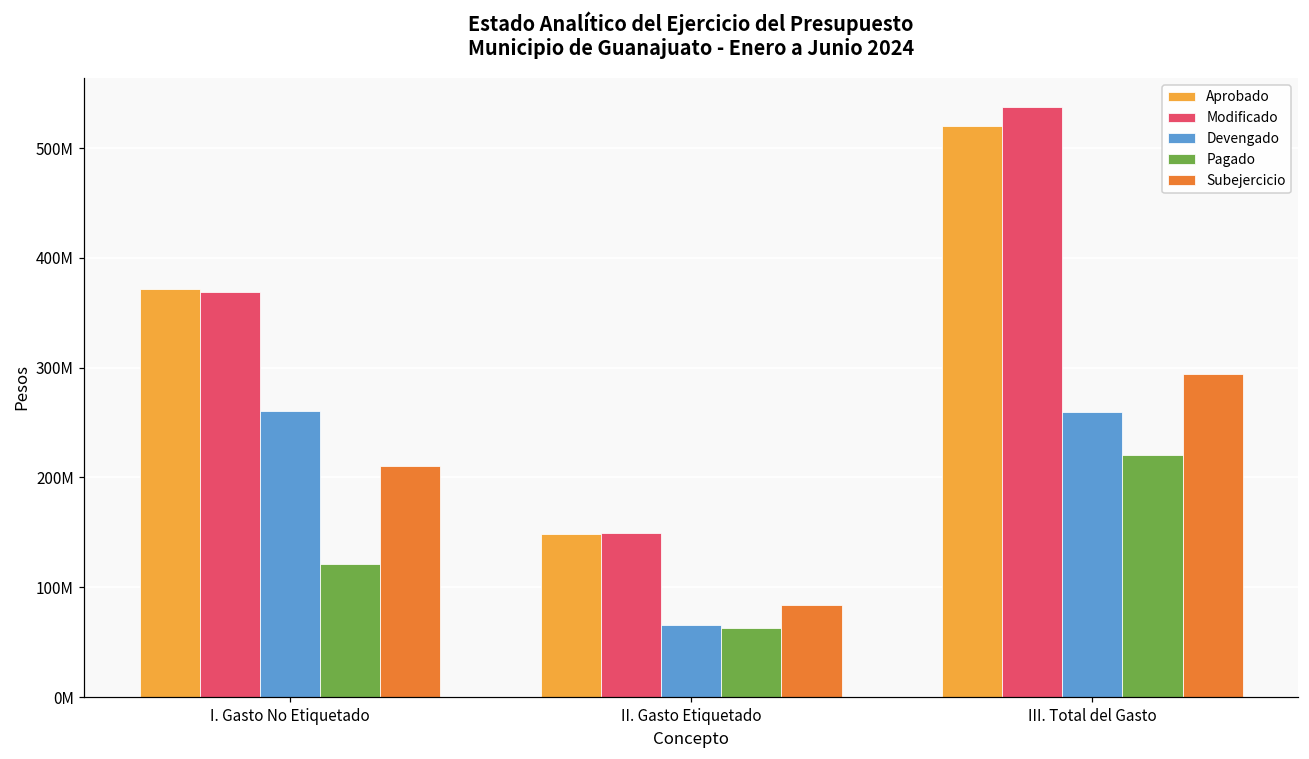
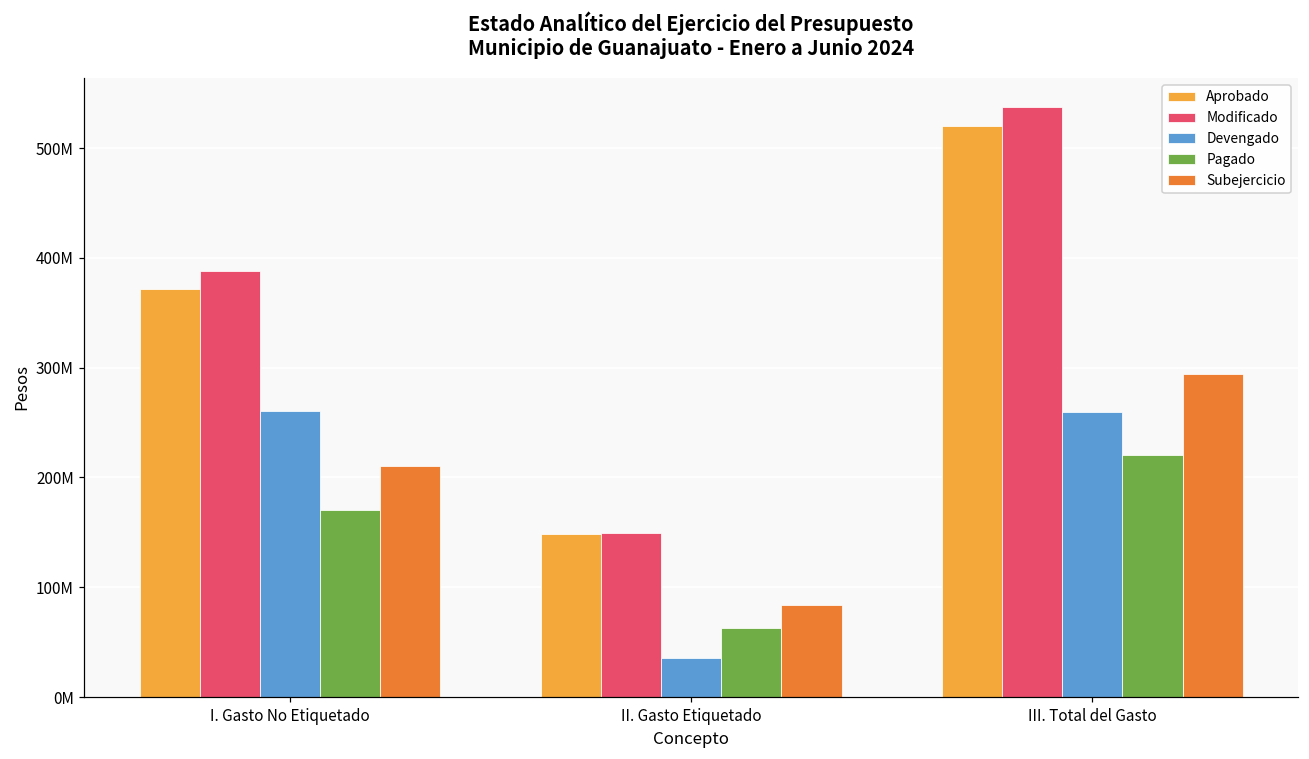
Modificado, I. Gasto No Etiquetado: 370000000 -> 390000000
Pagado, I. Gasto No Etiquetado: 120000000 -> 170000000
Devengado, II. Gasto Etiquetado: 70000000 -> 40000000
